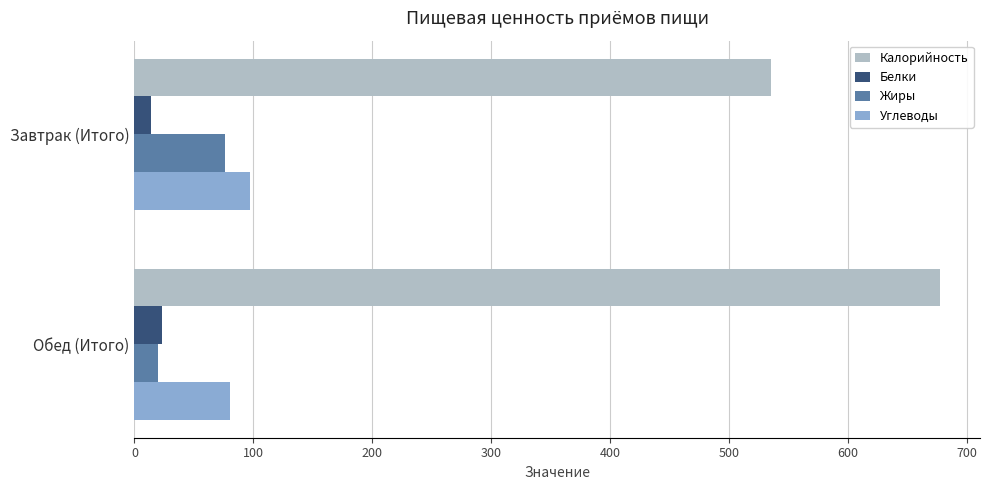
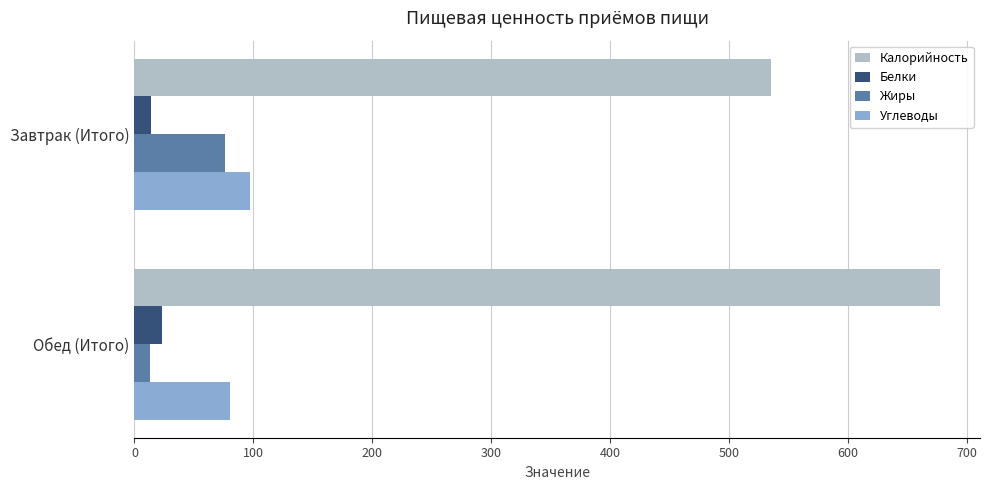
Жиры, Обед (Итого): 20 -> 13
